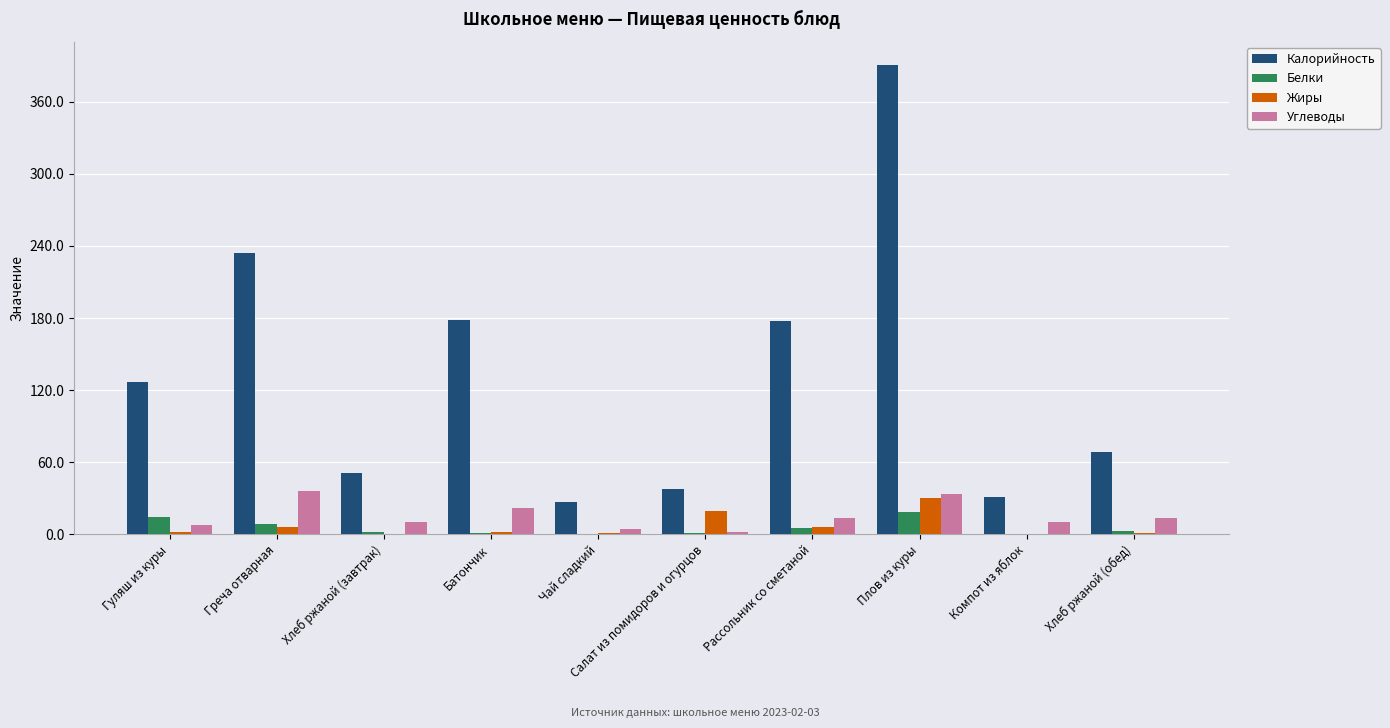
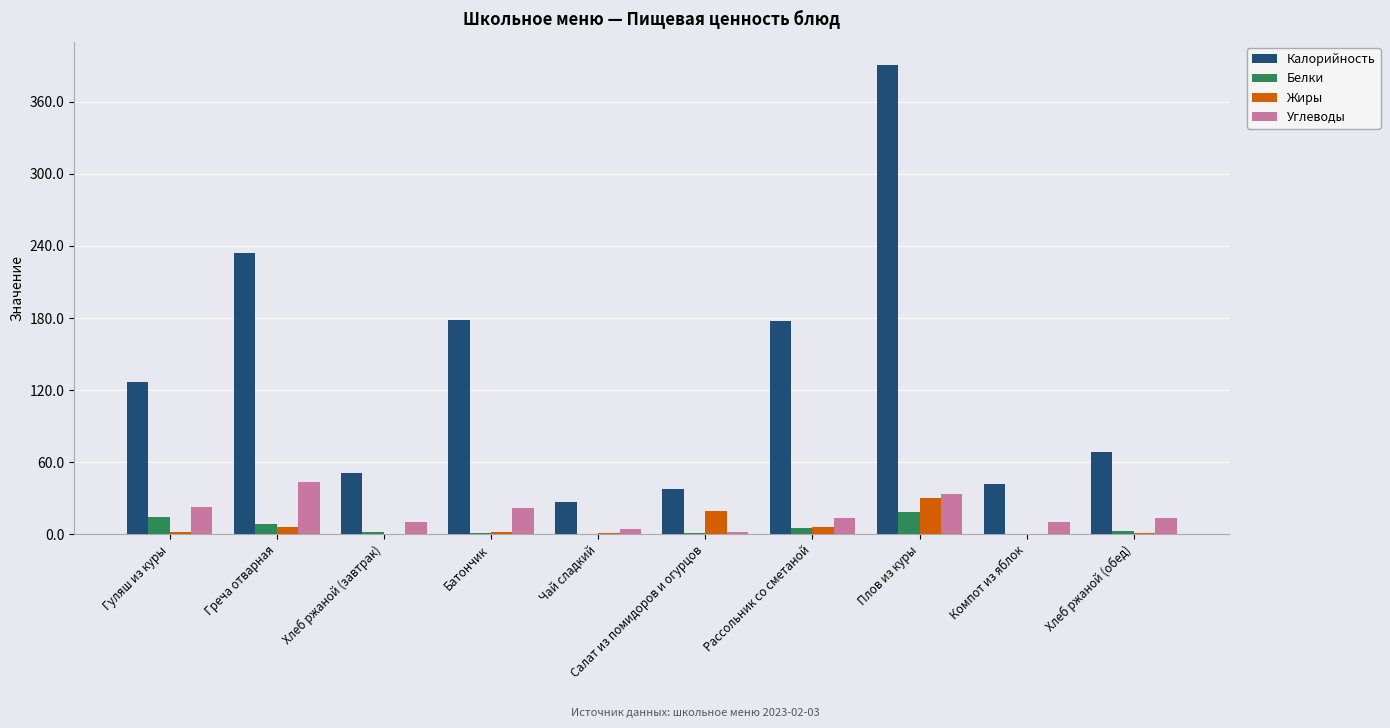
Углеводы, Гуляш из куры: 7 -> 23
Углеводы, Греча отварная: 36 -> 44
Калорийность, Компот из яблок: 31 -> 42
